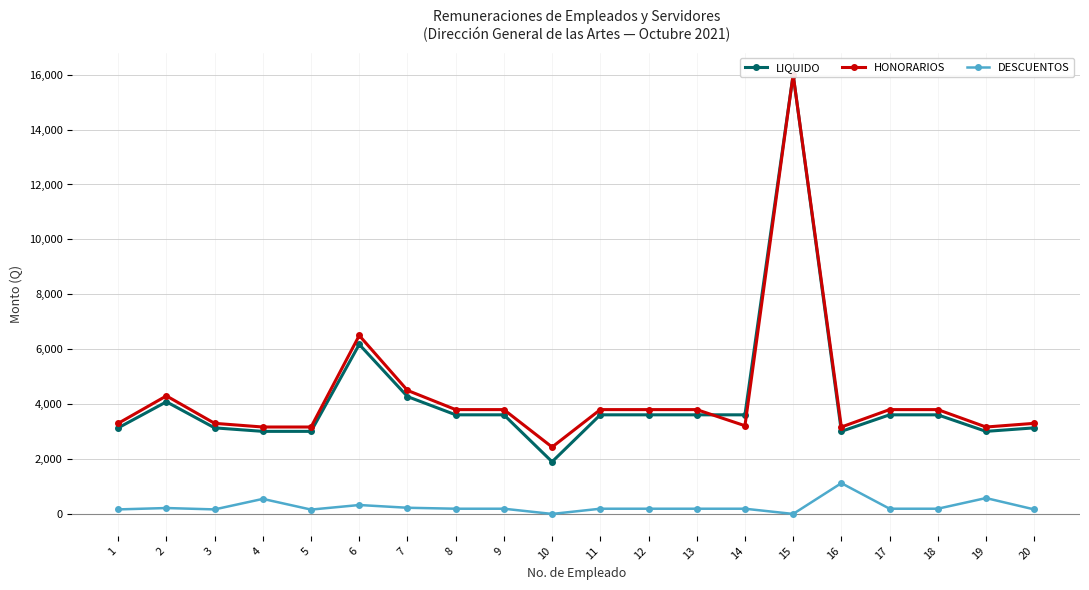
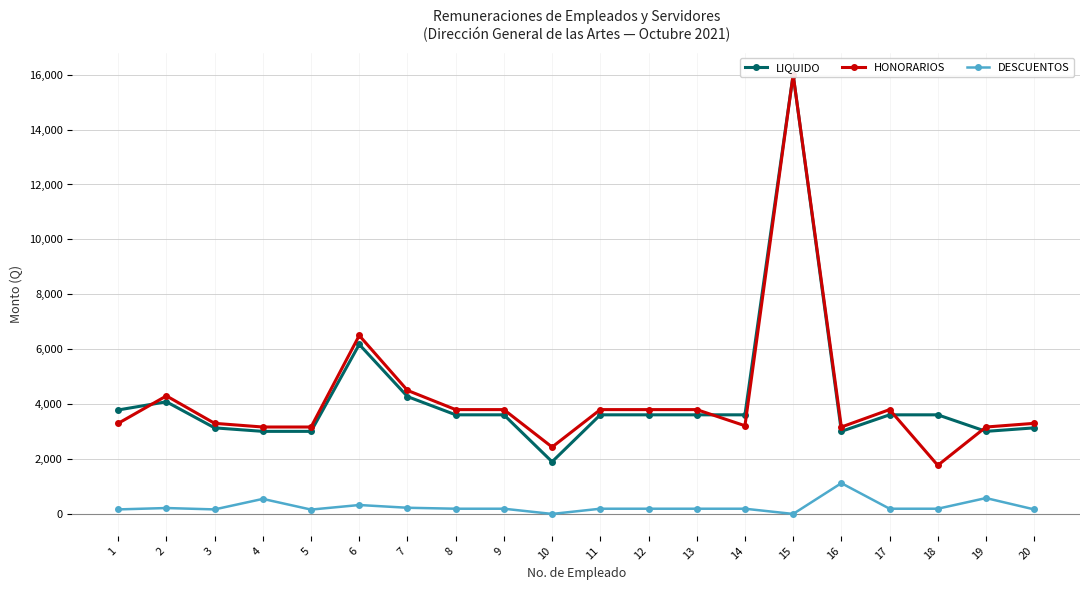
LIQUIDO, 1: 3,100 -> 3,800
HONORARIOS, 18: 3,800 -> 1,800
